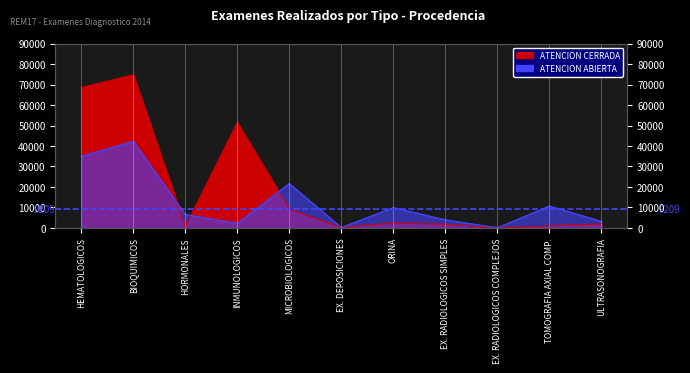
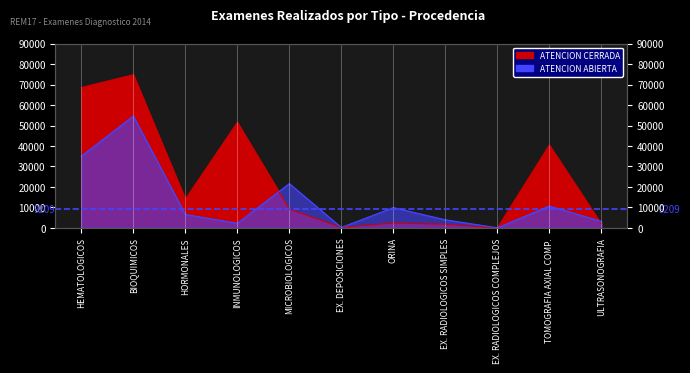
ATENCION ABIERTA, BIOQUIMICOS: 42000 -> 55000
ATENCION CERRADA, HORMONALES: 1000 -> 14000
ATENCION CERRADA, TOMOGRAFIA AXIAL COMP.: 1000 -> 40000
